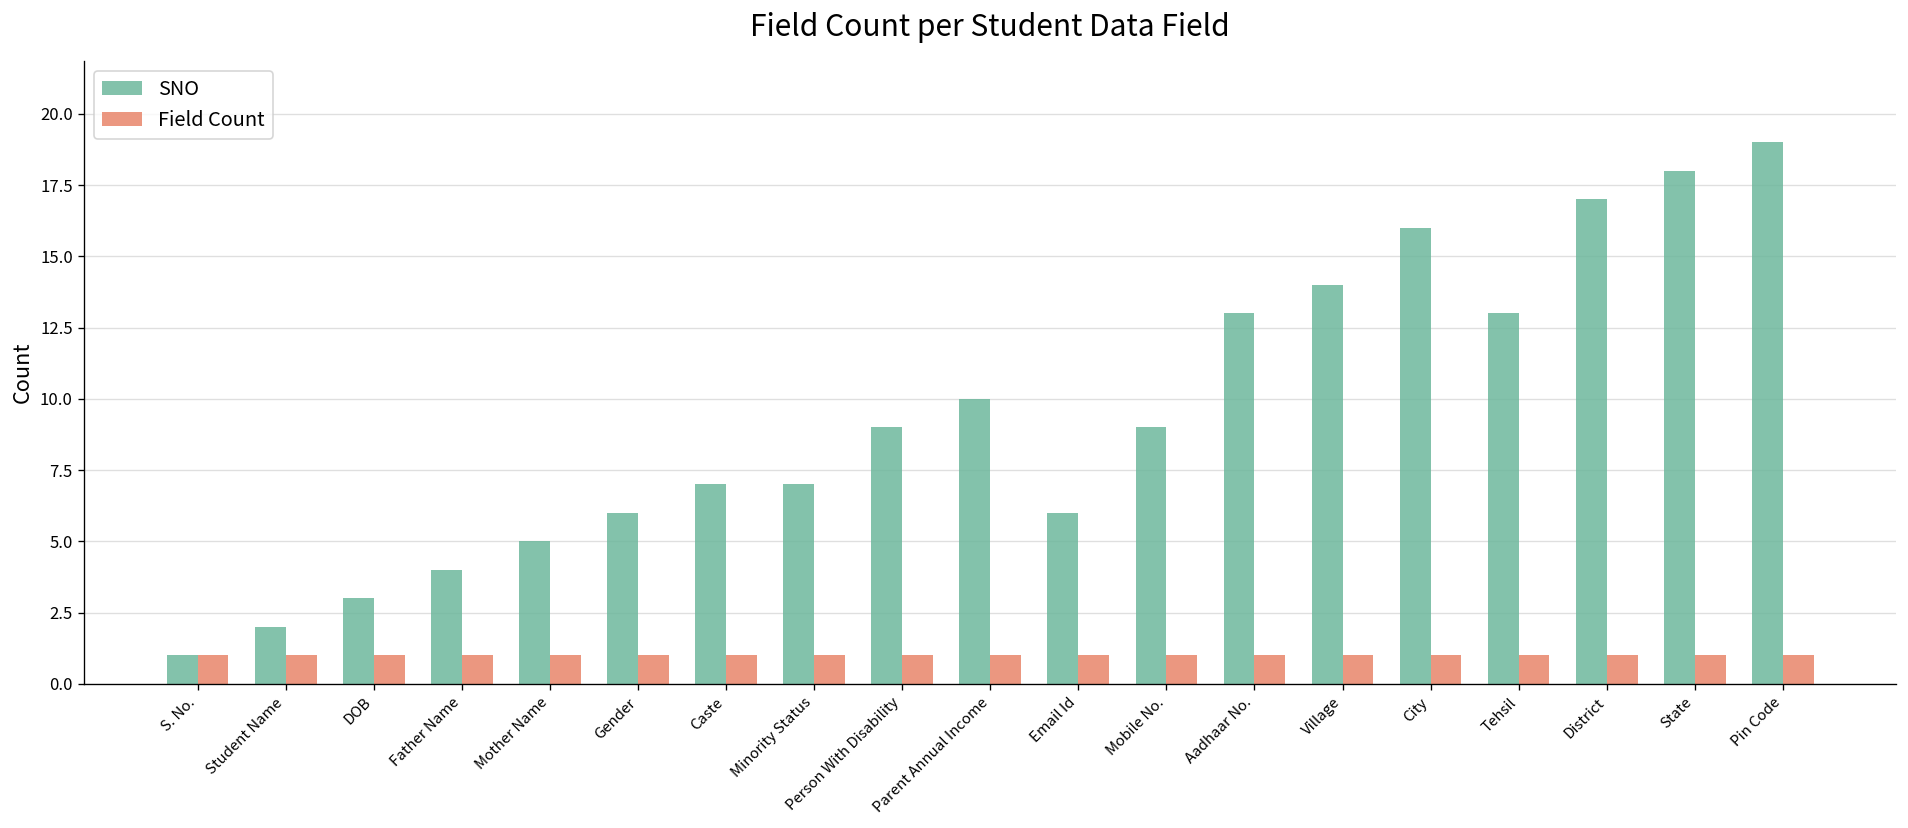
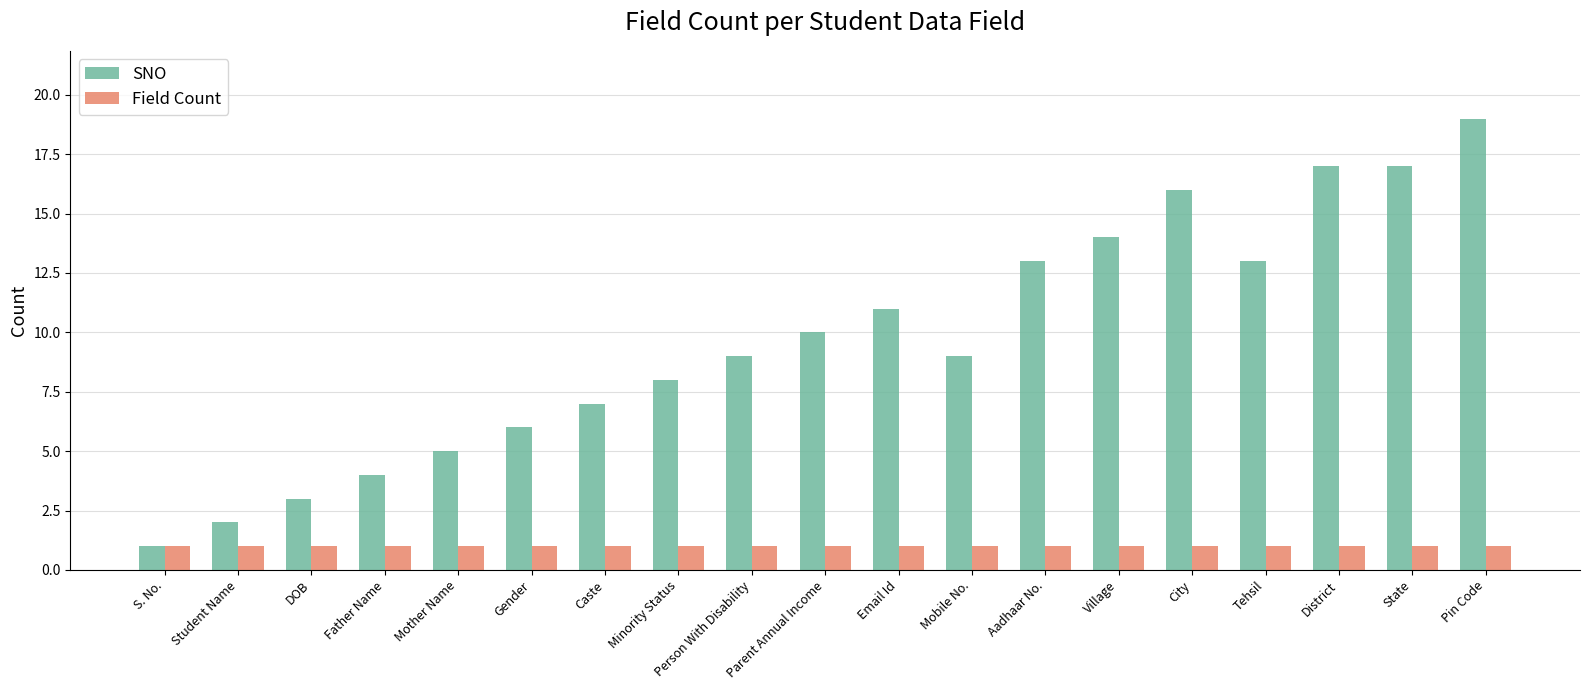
SNO, Minority Status: 7 -> 8
SNO, Email Id: 6 -> 11
SNO, State: 18 -> 17
